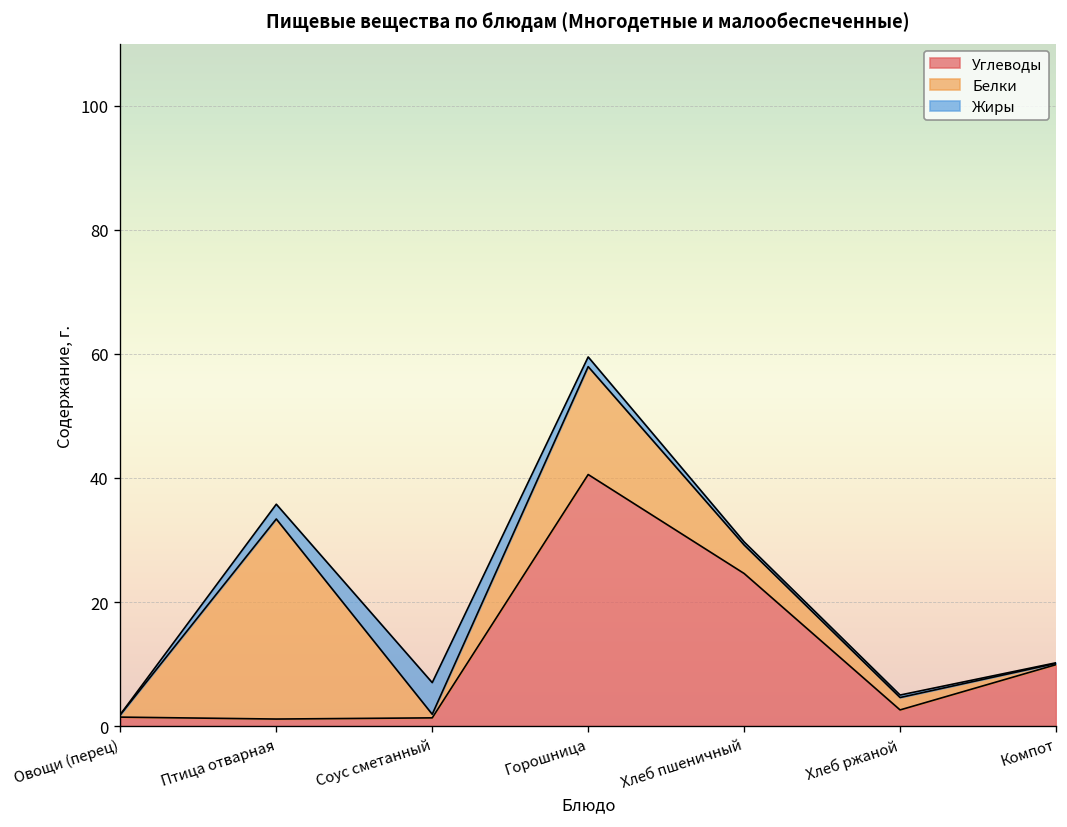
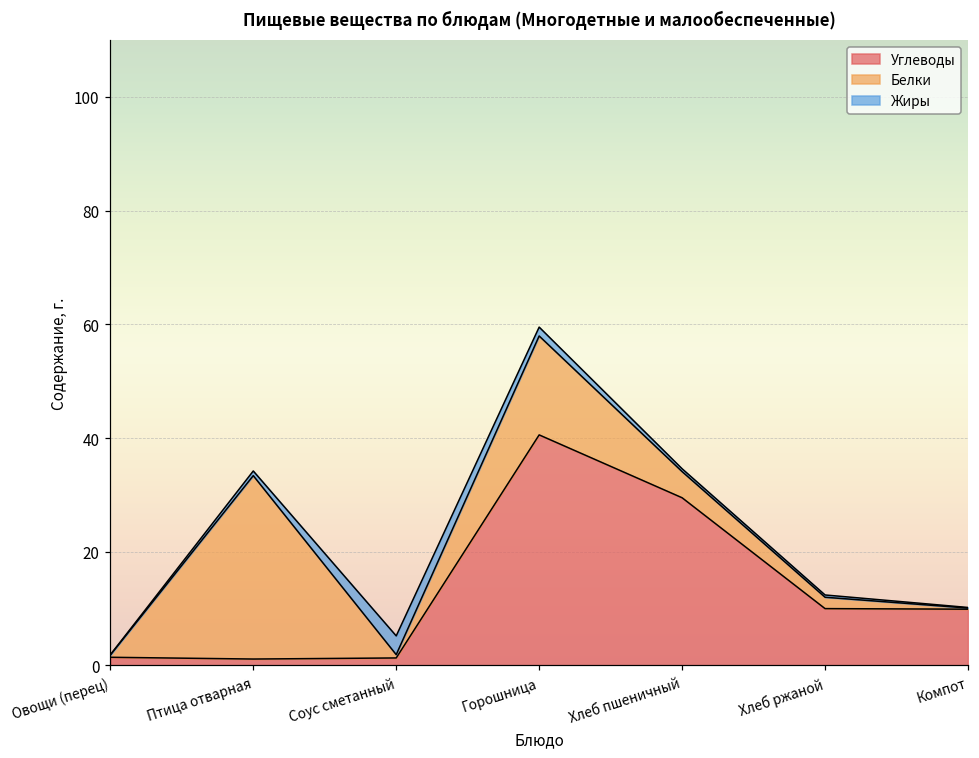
Жиры, Птица отварная: 2 -> 1
Жиры, Соус сметанный: 5 -> 3
Углеводы, Хлеб пшеничный: 25 -> 30
Углеводы, Хлеб ржаной: 3 -> 10
